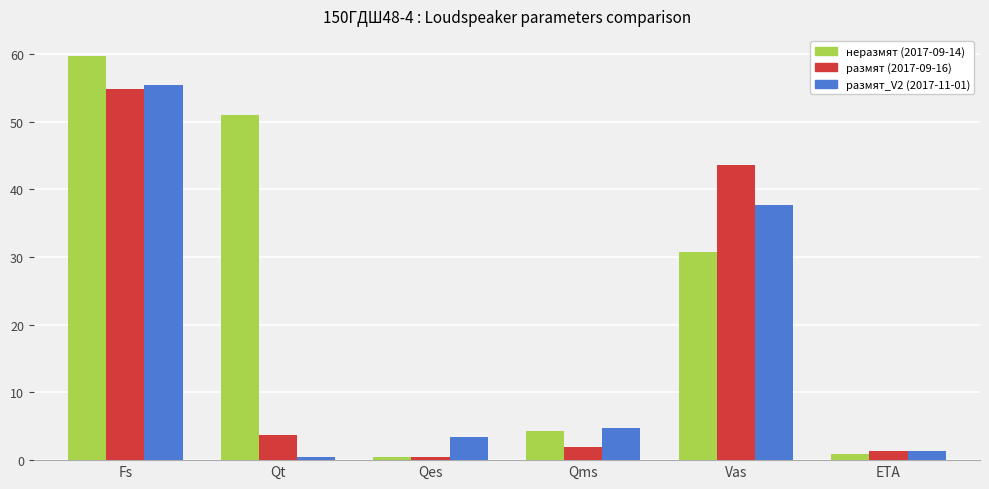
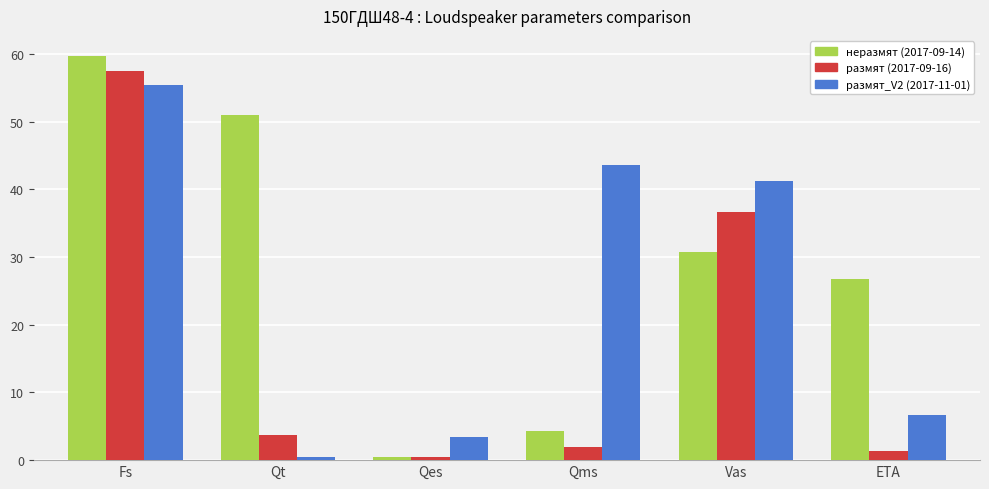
размят (2017-09-16), Fs: 55 -> 57
размят_V2 (2017-11-01), Qms: 5 -> 44
размят (2017-09-16), Vas: 44 -> 37
размят_V2 (2017-11-01), Vas: 38 -> 41
неразмят (2017-09-14), ETA: 1 -> 27
размят_V2 (2017-11-01), ETA: 1 -> 7
